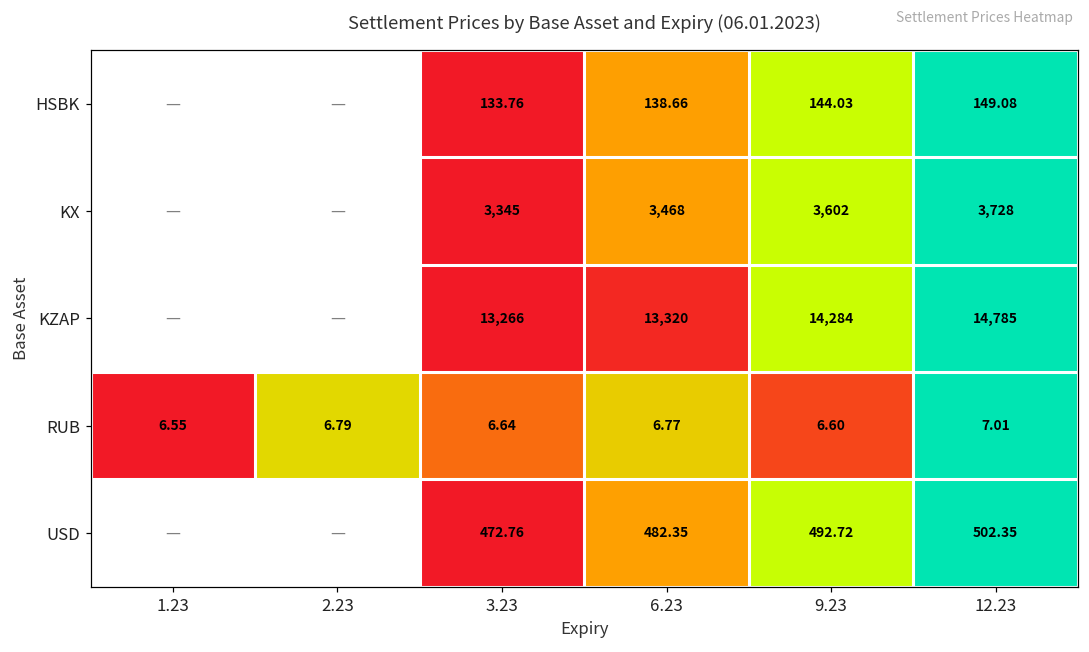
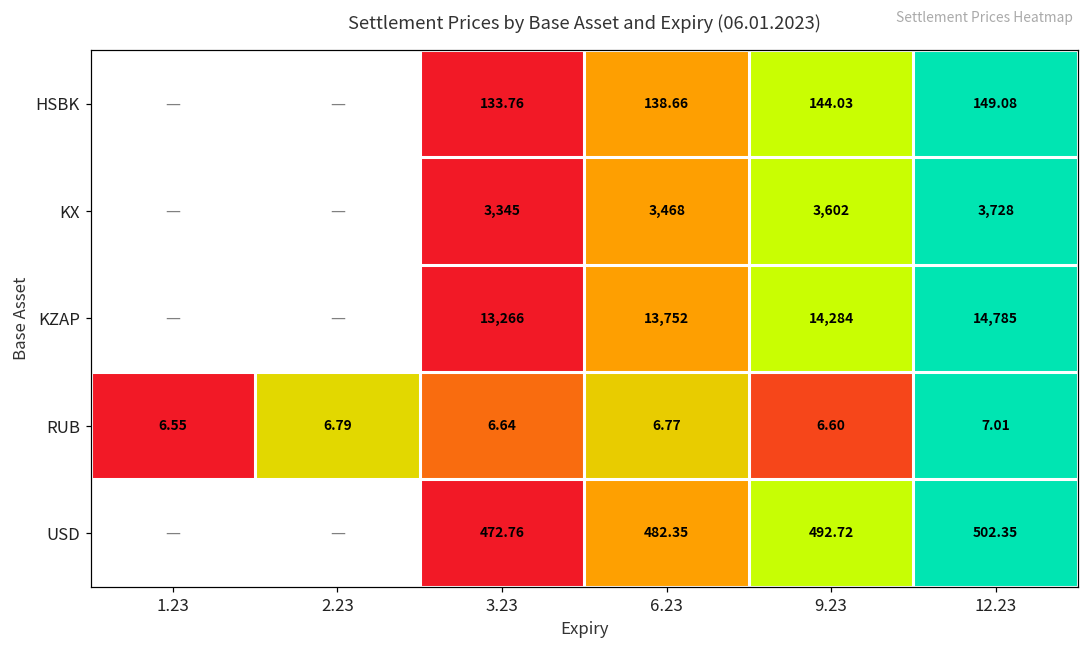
KZAP, 6.23: 13,320 -> 13,752
